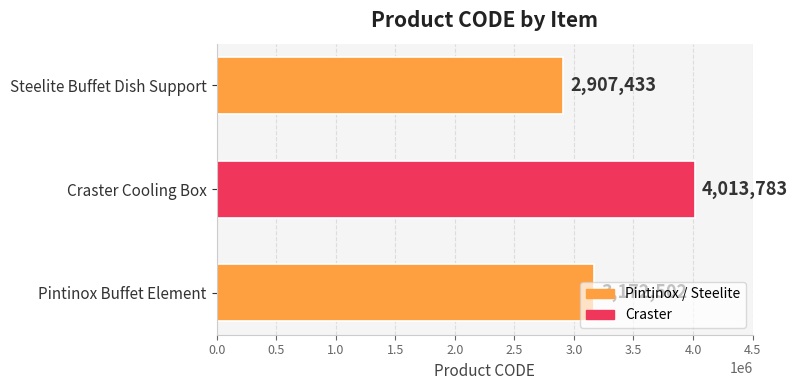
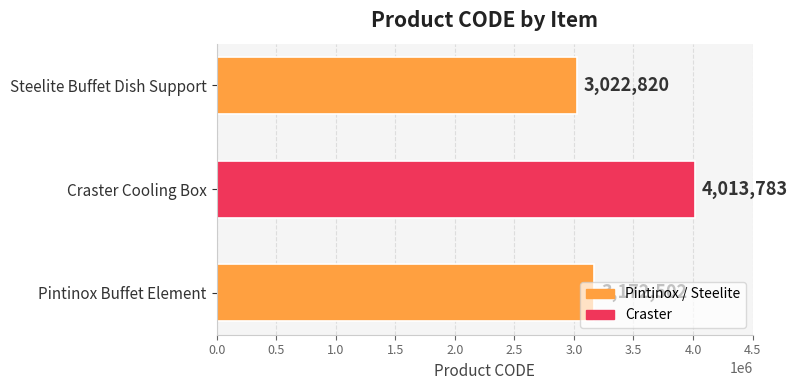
Steelite Buffet Dish Support: 2,907,433 -> 3,022,820
